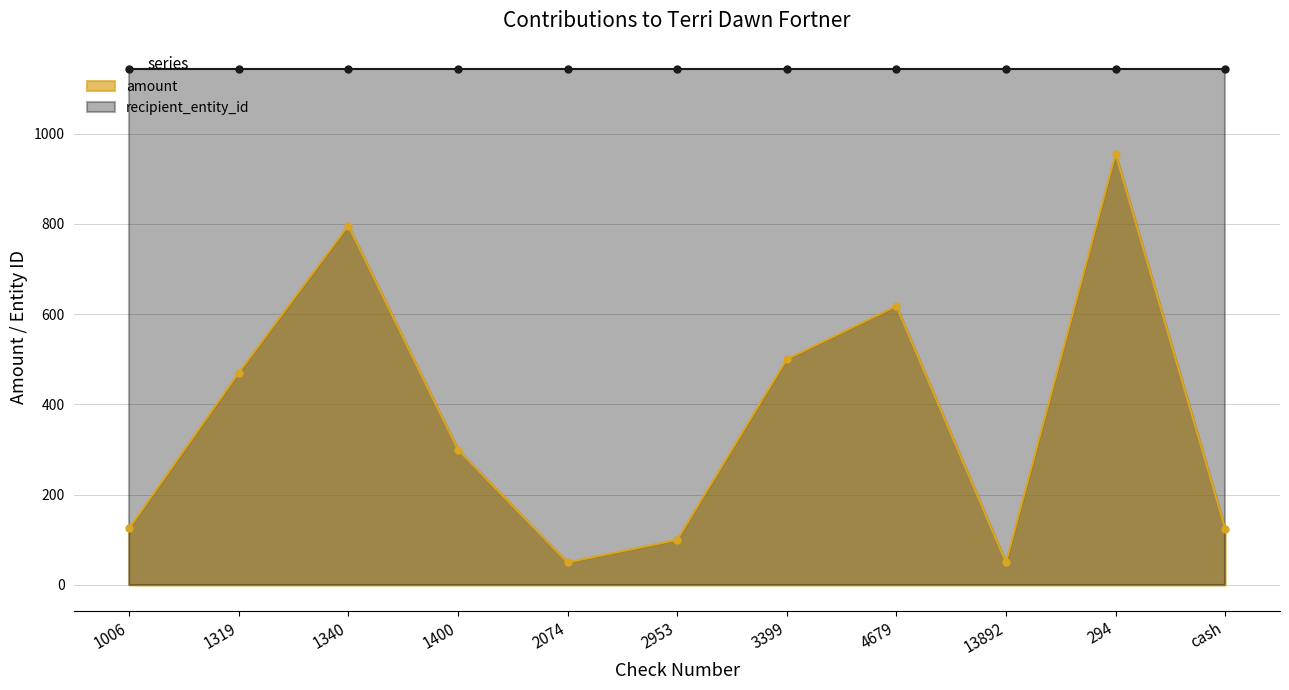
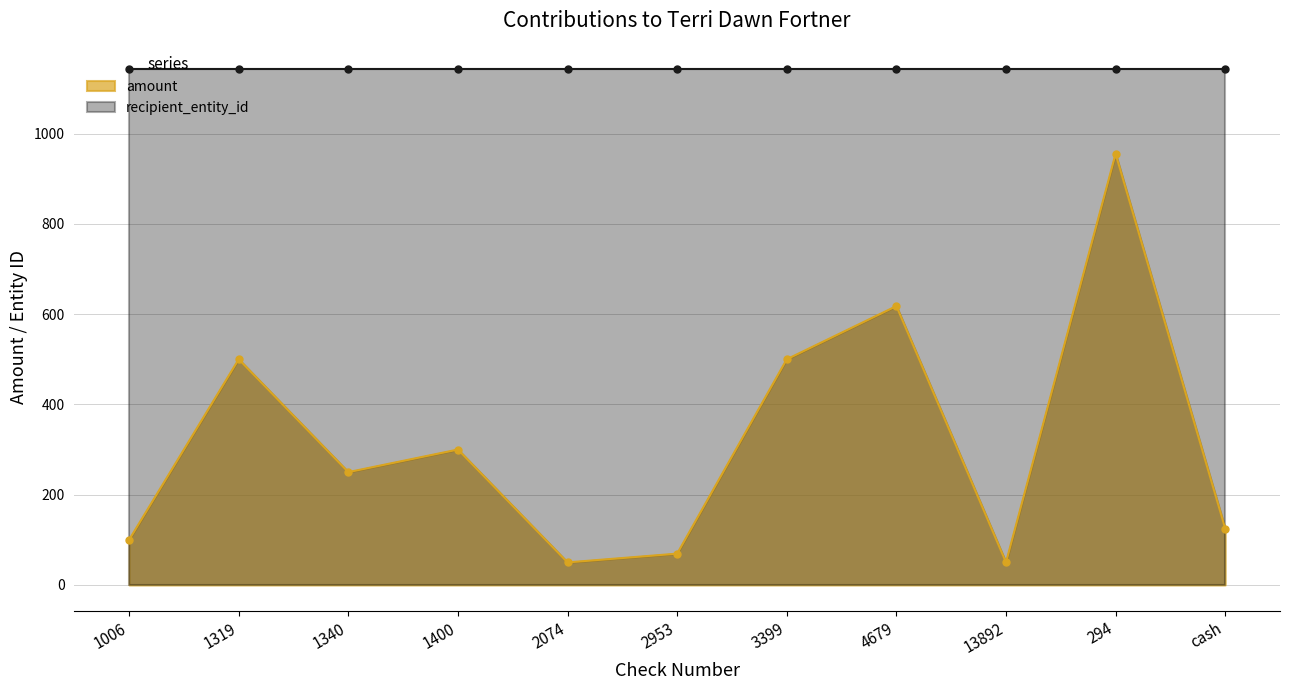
amount, 1006: 130 -> 100
amount, 1319: 470 -> 500
amount, 1340: 800 -> 250
amount, 2953: 100 -> 70
